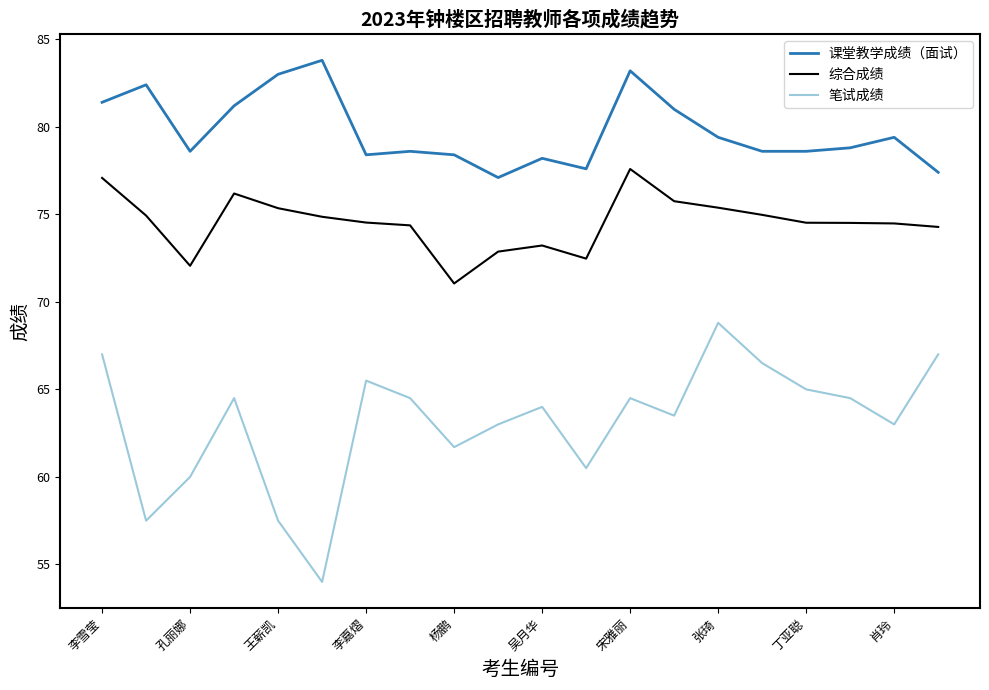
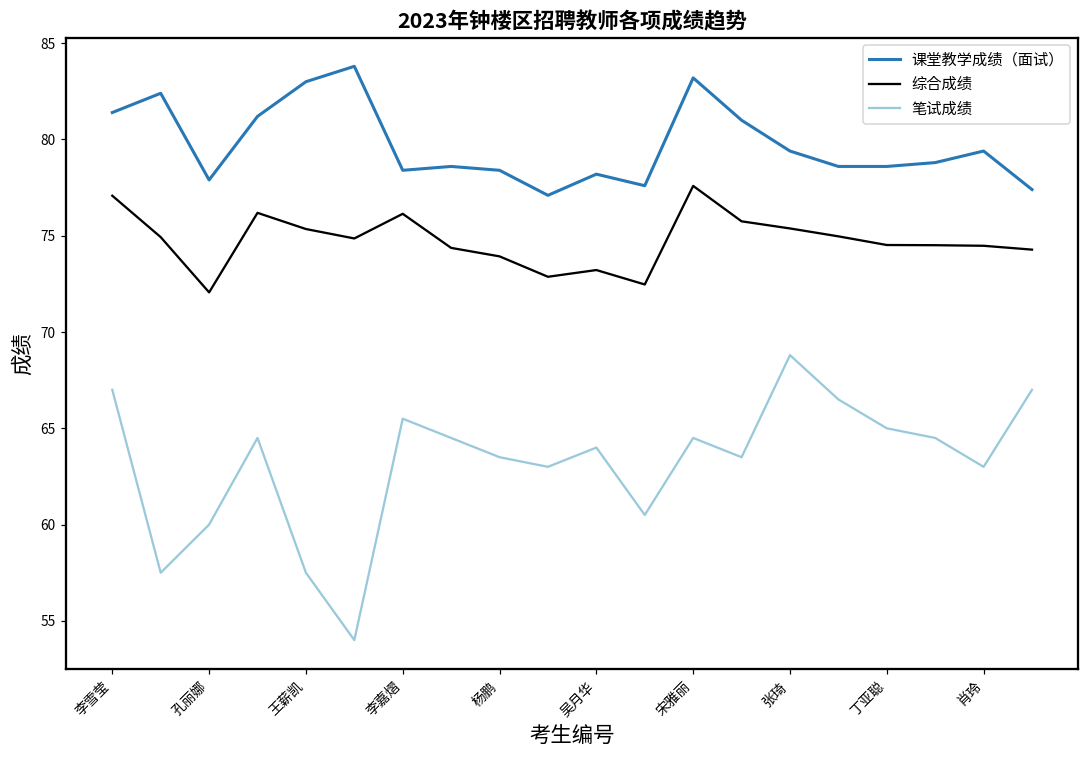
课堂教学成绩（面试）, 孔丽娜: 78.6 -> 77.9
综合成绩, 李嘉熠: 74.5 -> 76.1
综合成绩, 杨鹏: 71.1 -> 73.9
笔试成绩, 杨鹏: 61.7 -> 63.5
